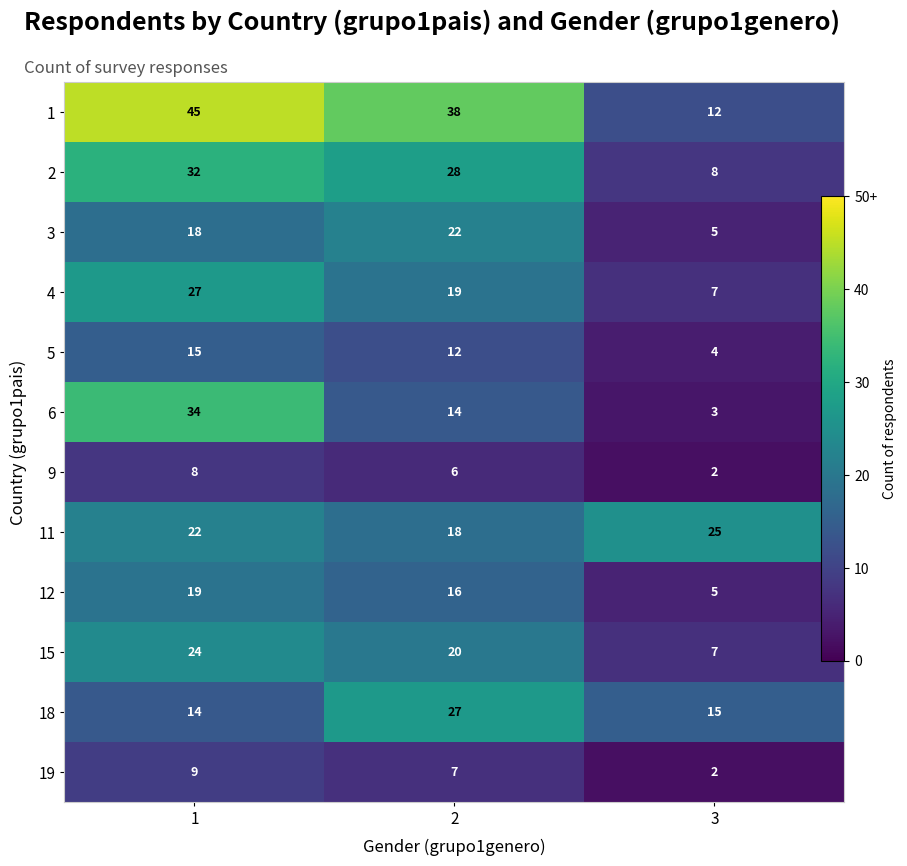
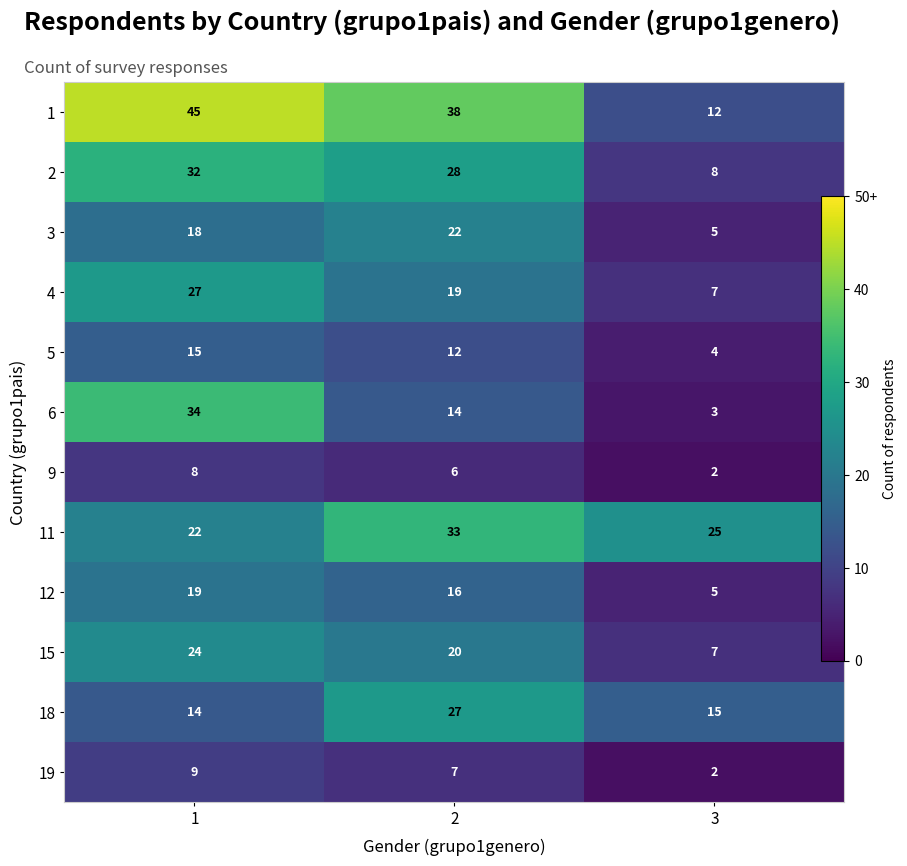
11, 2: 18 -> 33
